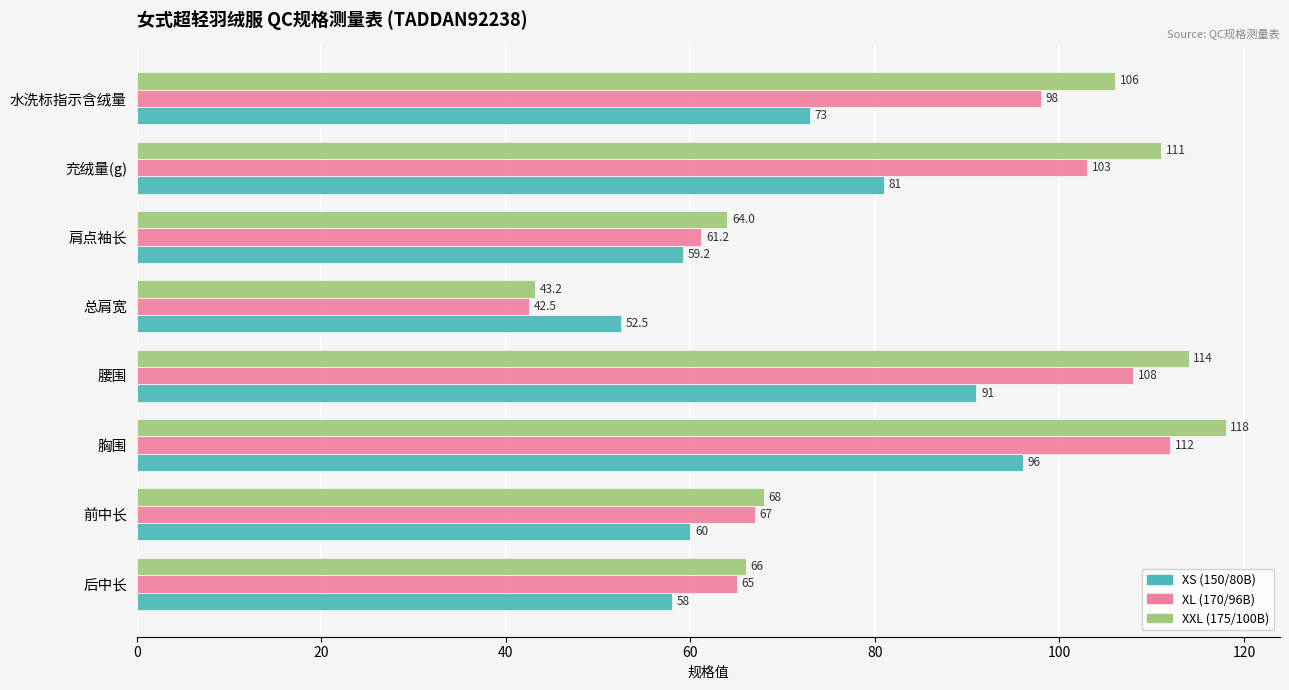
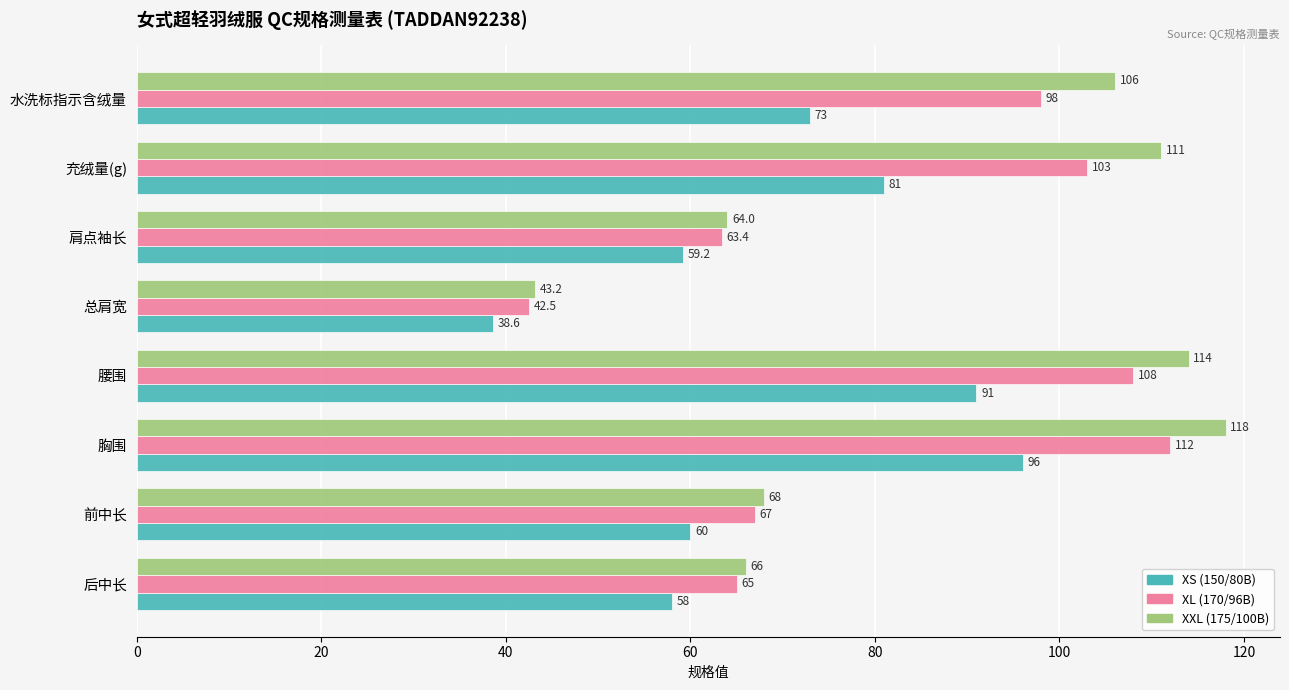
XL (170/96B), 肩点袖长: 61.2 -> 63.4
XS (150/80B), 总肩宽: 52.5 -> 38.6
